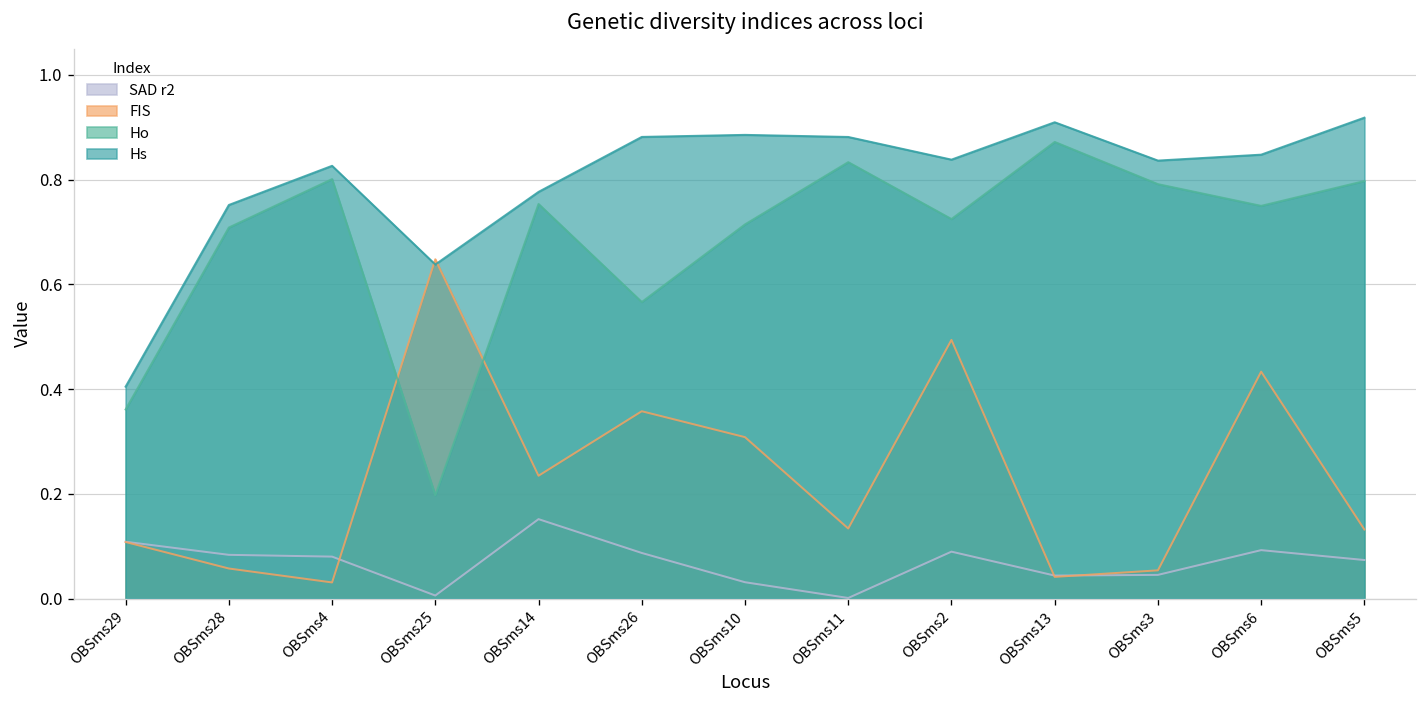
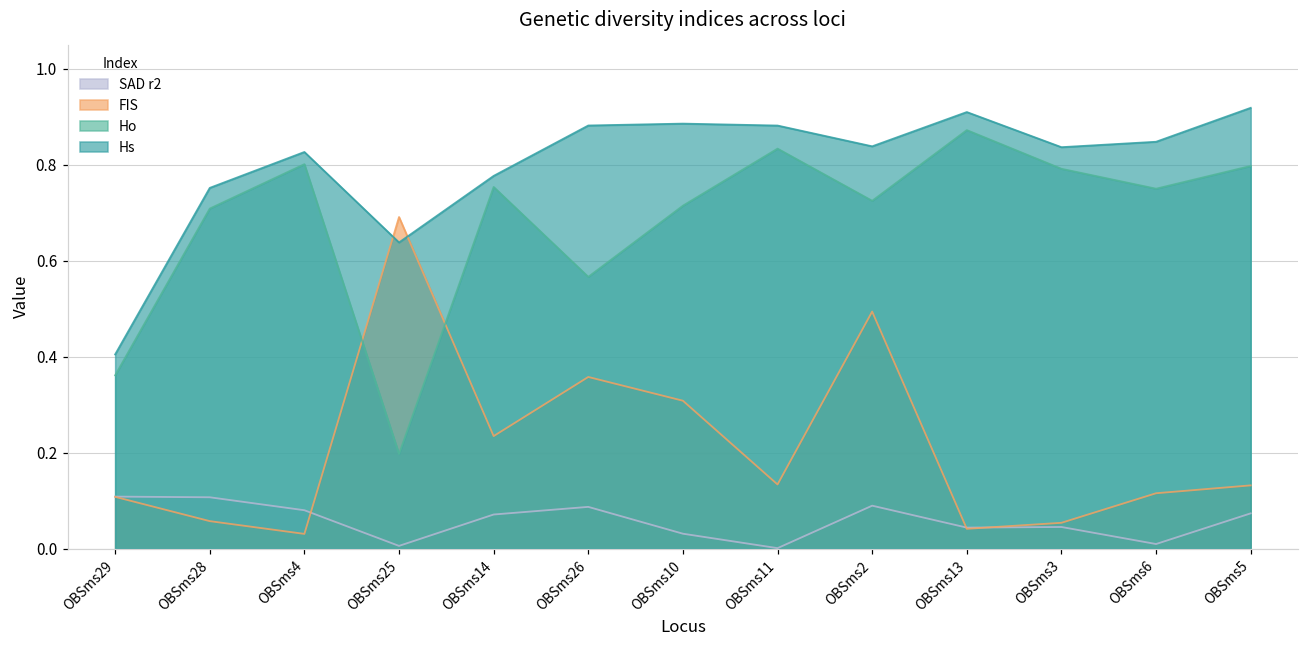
SAD r2, OBSms28: 0.08 -> 0.11
FIS, OBSms25: 0.65 -> 0.69
SAD r2, OBSms14: 0.15 -> 0.07
SAD r2, OBSms6: 0.09 -> 0.01
FIS, OBSms6: 0.43 -> 0.12
